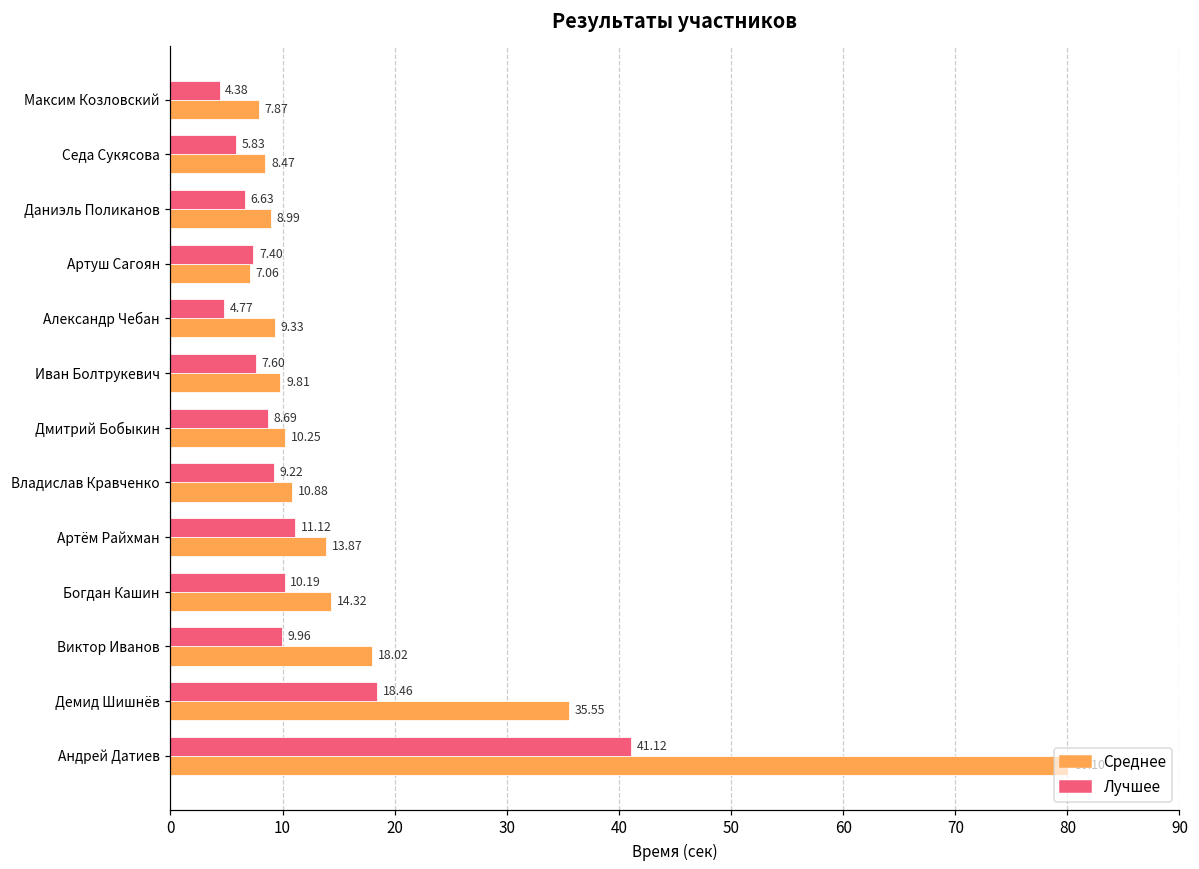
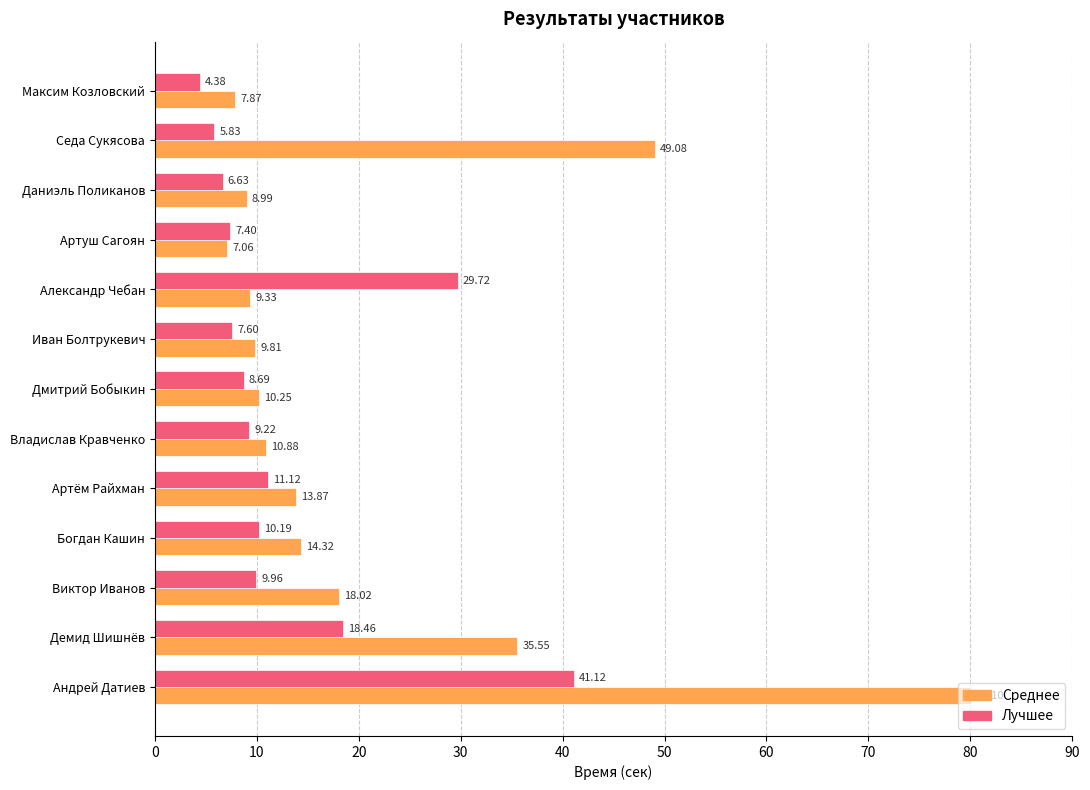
Среднее, Седа Сукясова: 8.47 -> 49.08
Лучшее, Александр Чебан: 4.77 -> 29.72
